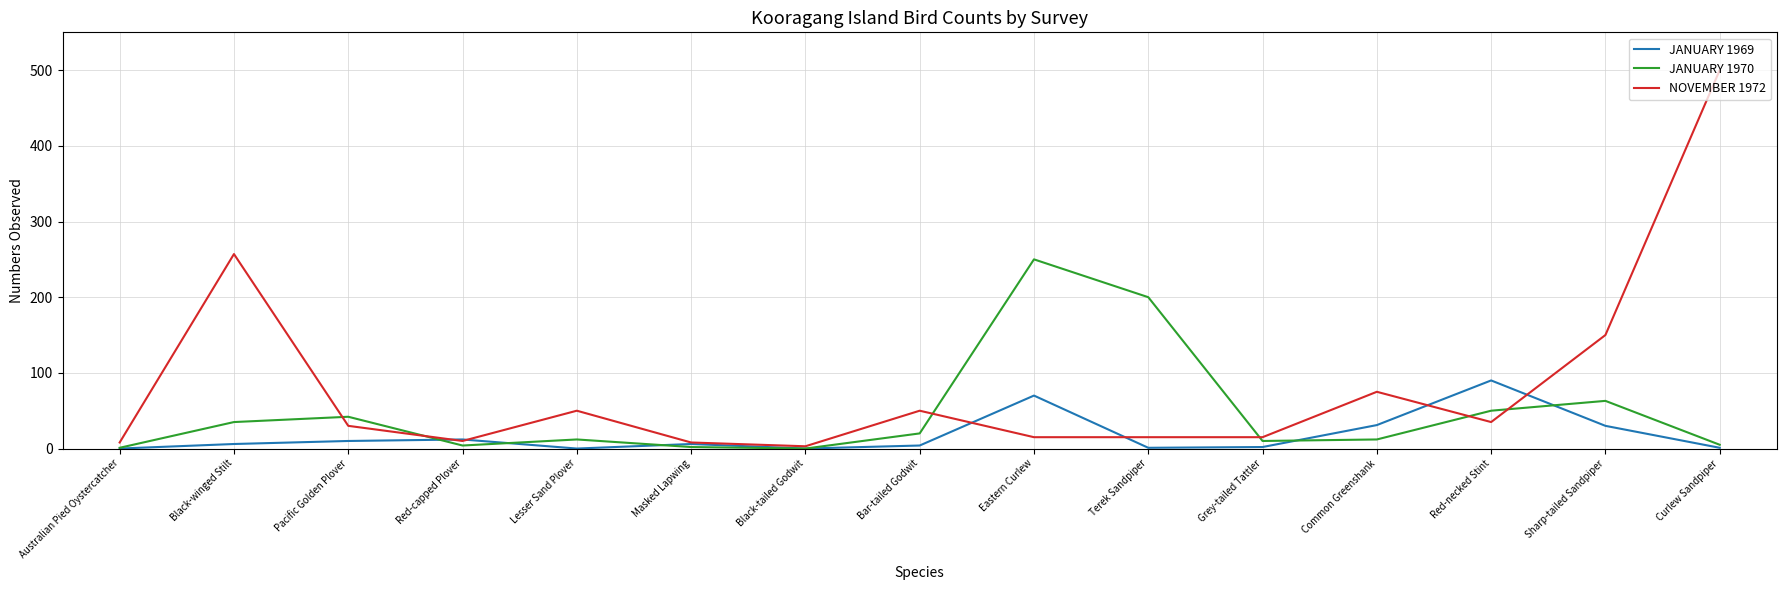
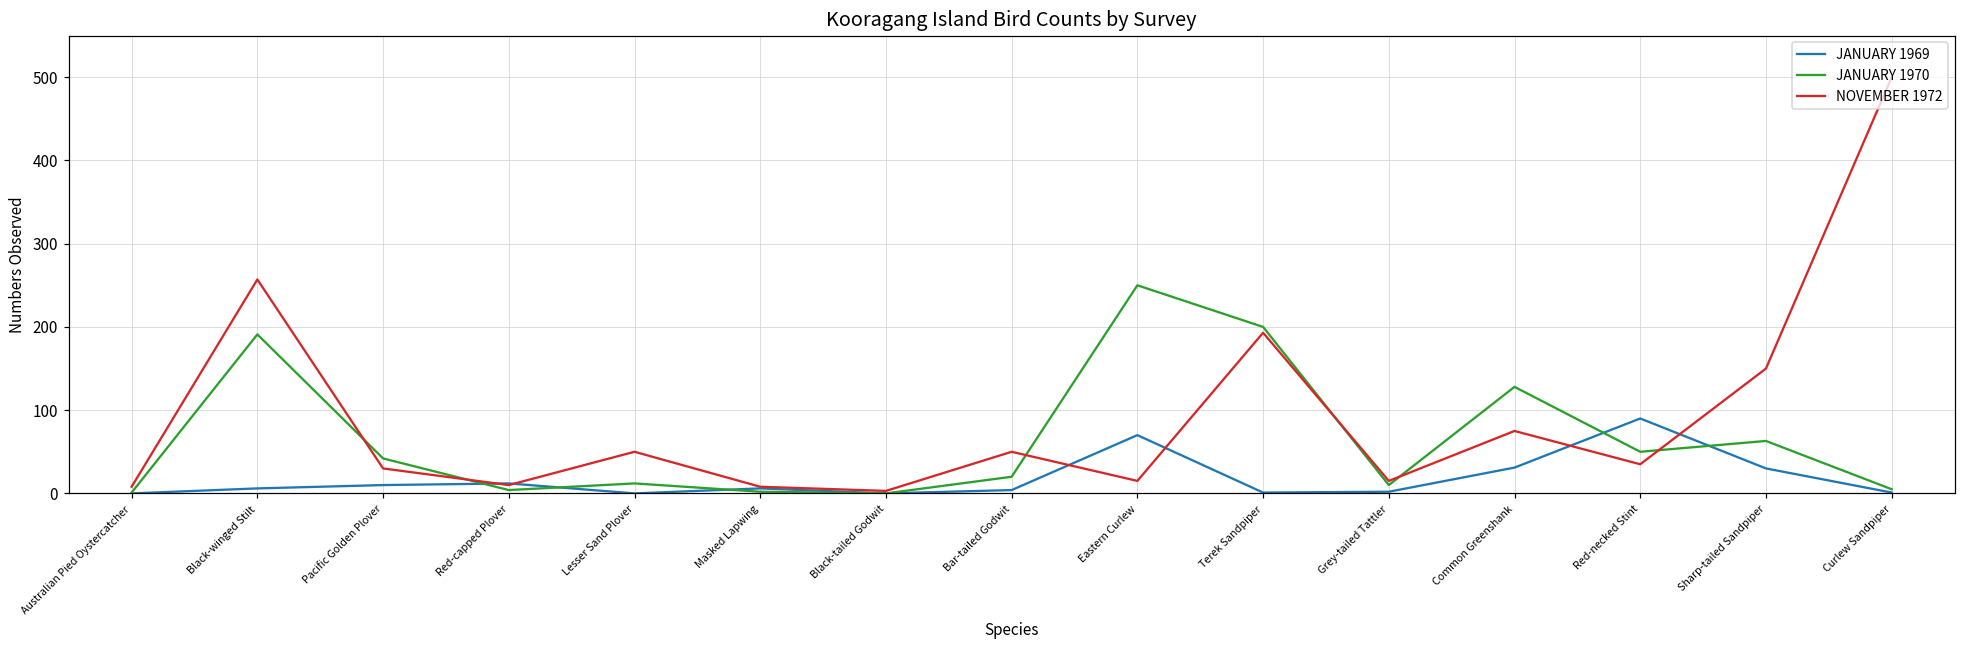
JANUARY 1970, Black-winged Stilt: 40 -> 190
NOVEMBER 1972, Terek Sandpiper: 20 -> 190
JANUARY 1970, Common Greenshank: 10 -> 130
